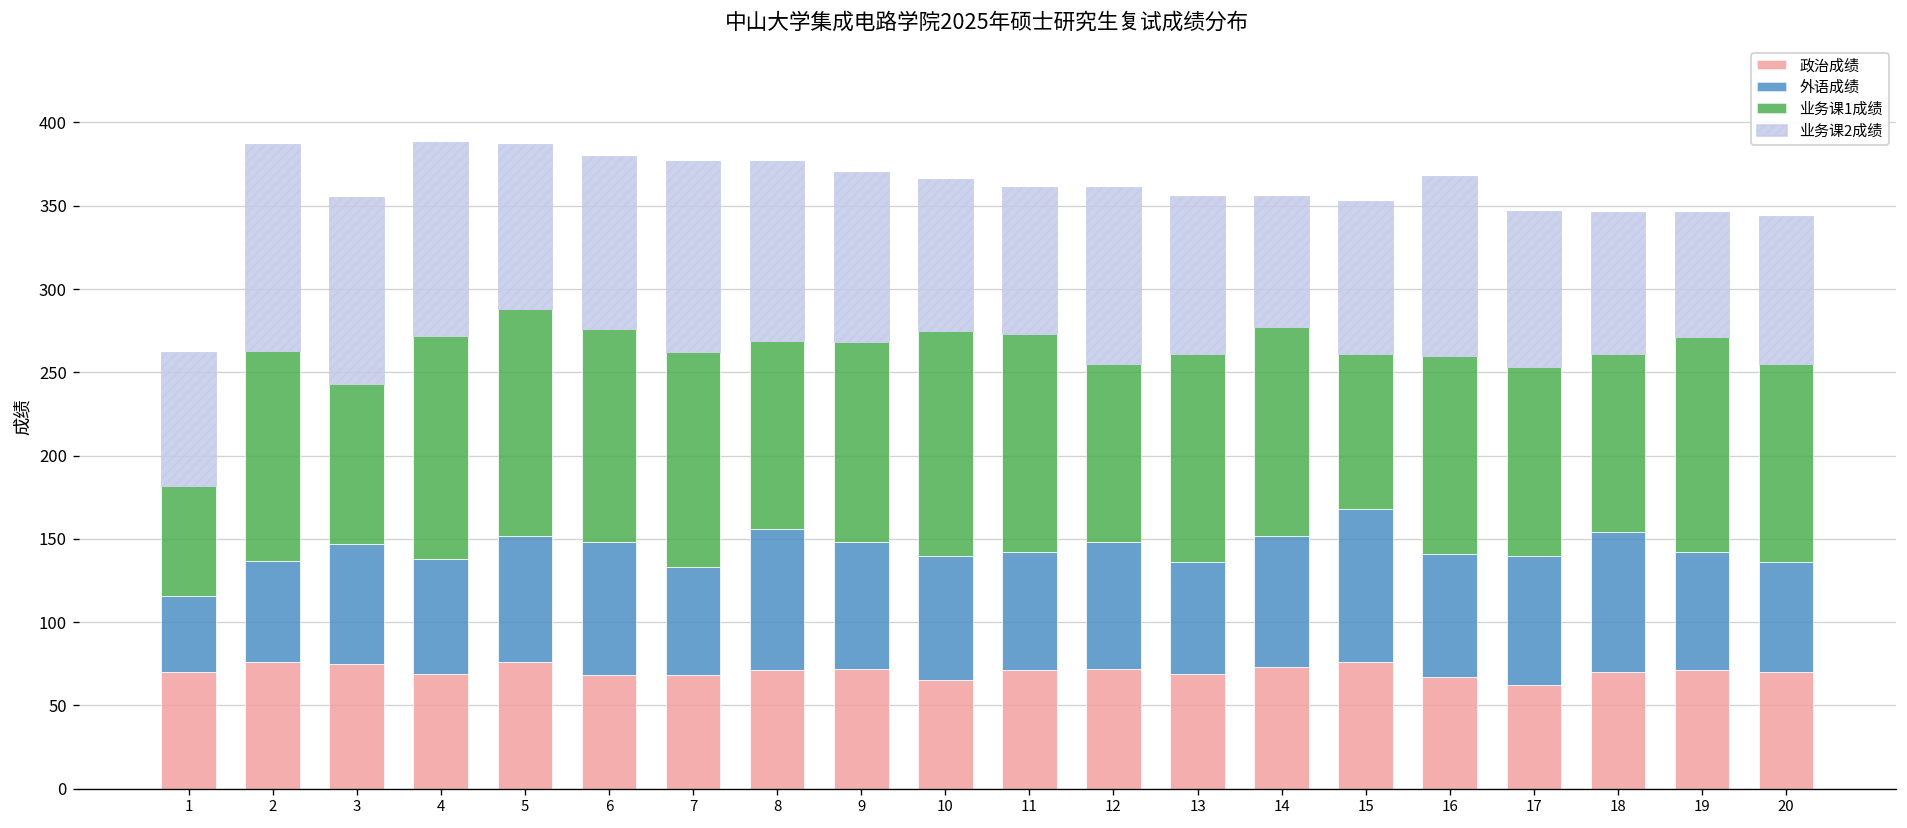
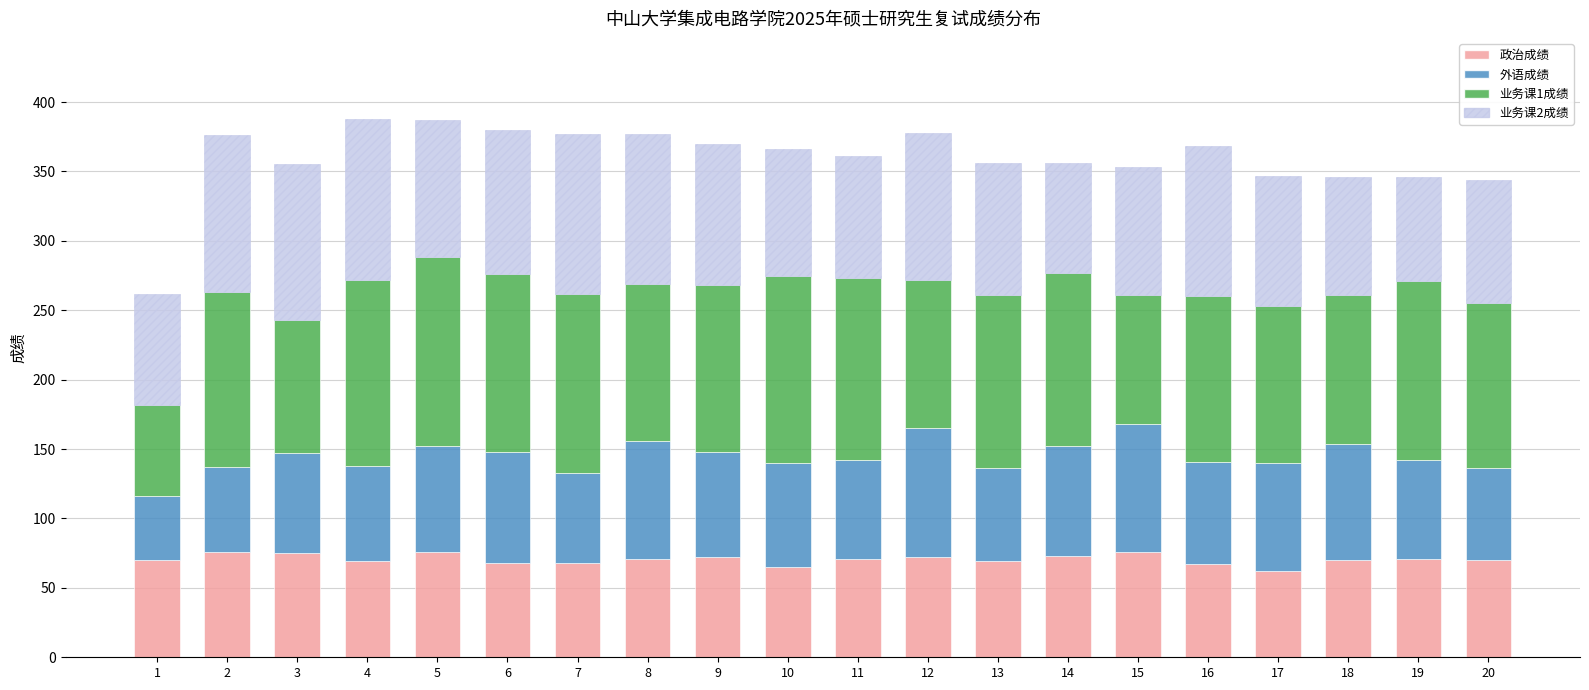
业务课2成绩, 2: 124 -> 113
外语成绩, 12: 76 -> 93
